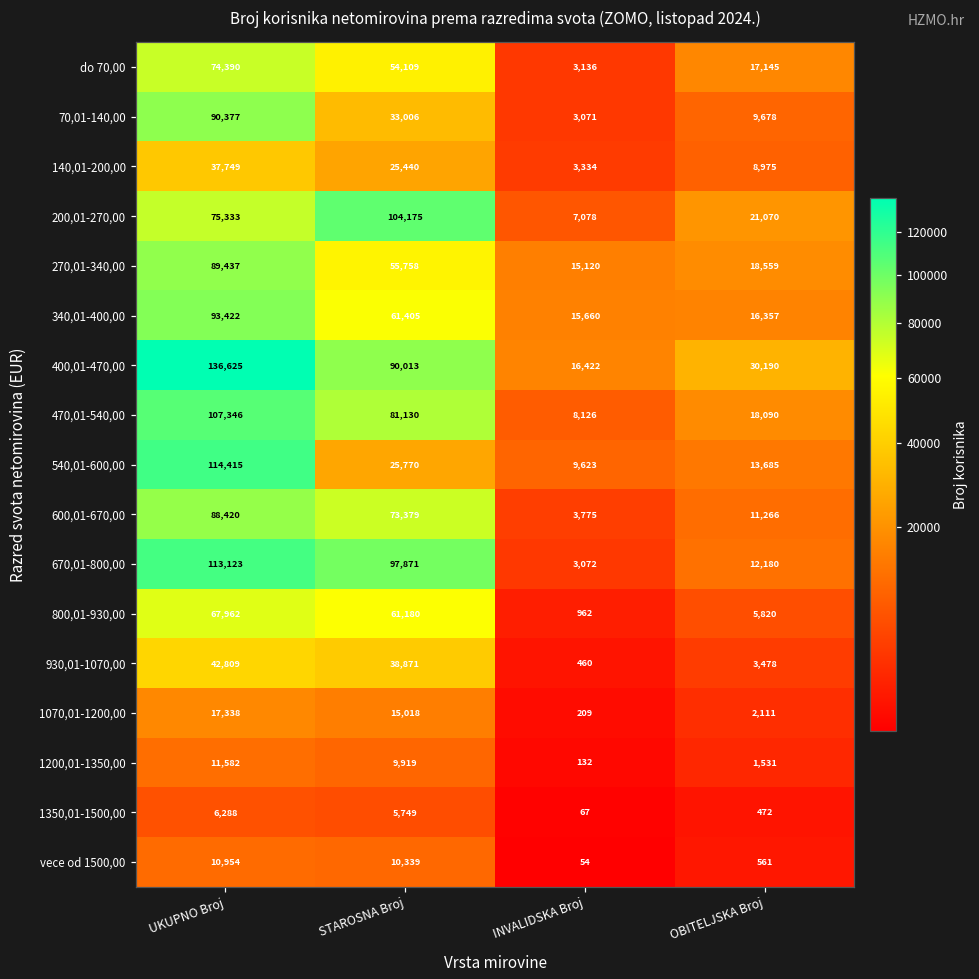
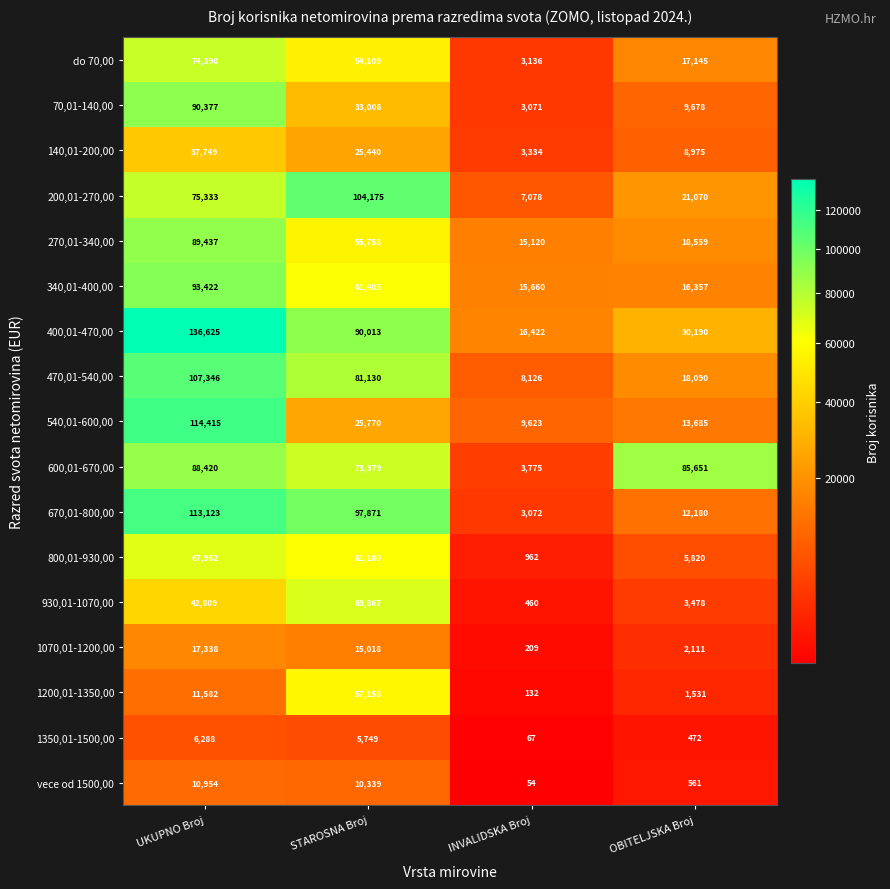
600,01-670,00, OBITELJSKA Broj: 11,266 -> 85,651
930,01-1070,00, STAROSNA Broj: 38,871 -> 69,867
1200,01-1350,00, STAROSNA Broj: 9,919 -> 57,158
